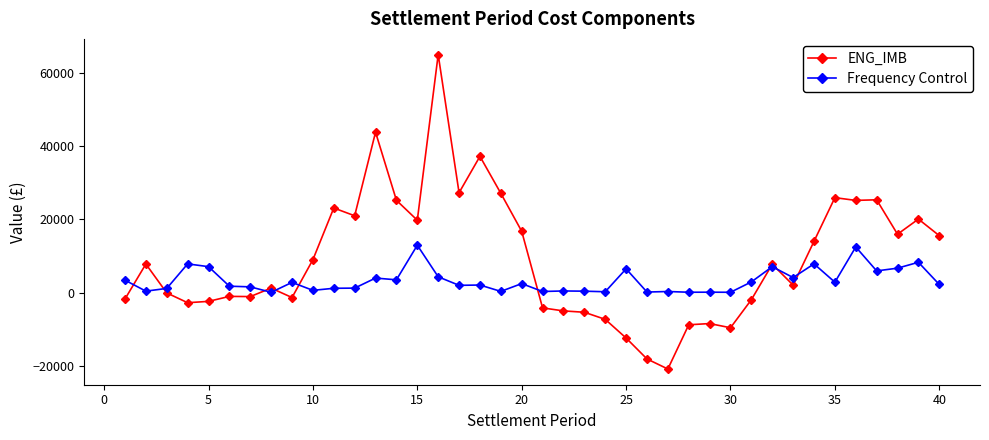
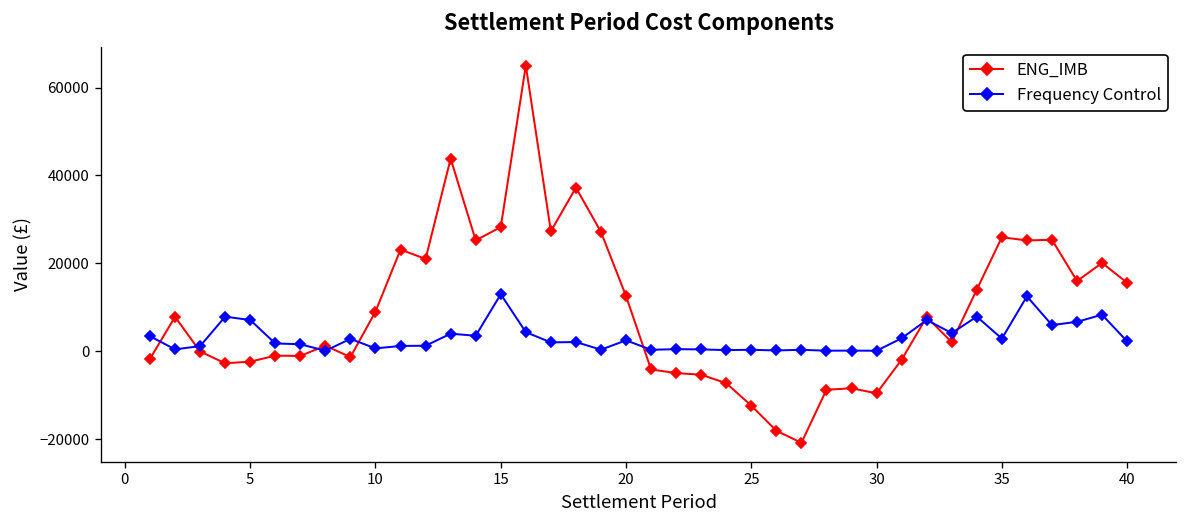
ENG_IMB, 15: 20000 -> 28000
ENG_IMB, 20: 17000 -> 13000
Frequency Control, 25: 7000 -> 0
